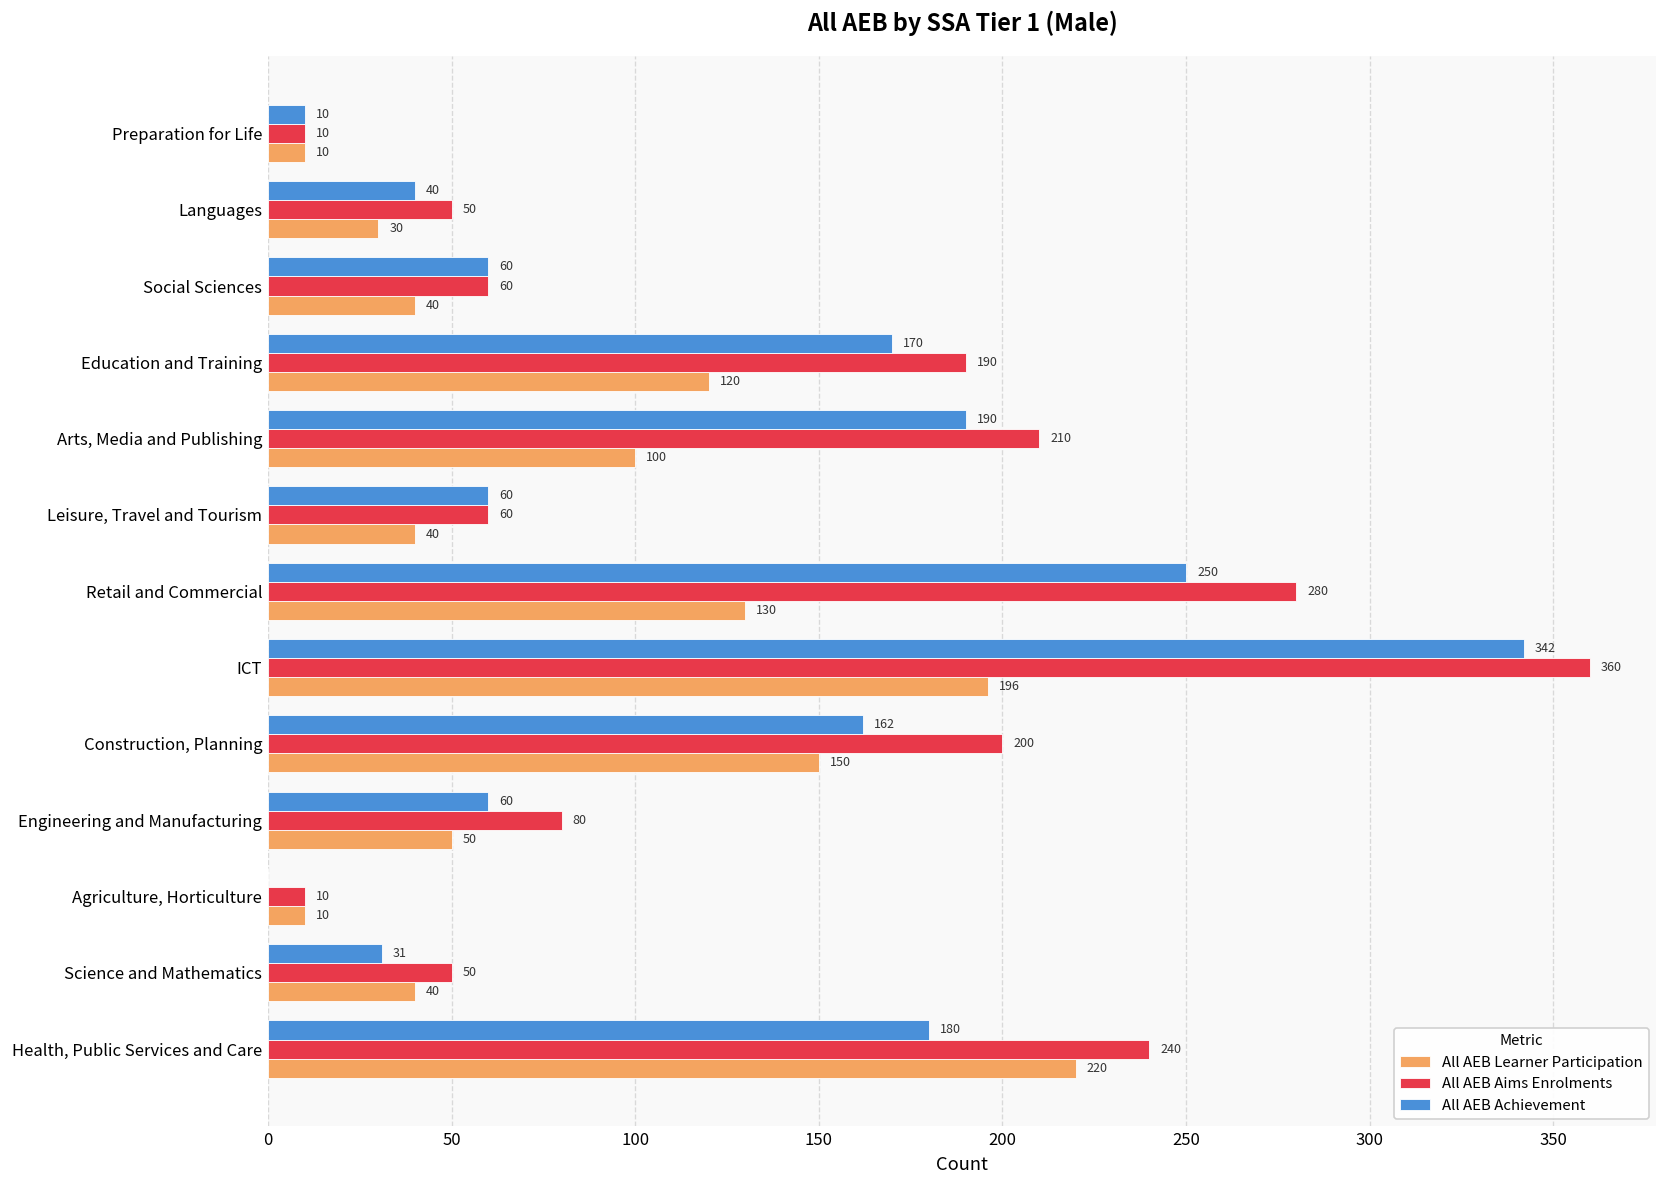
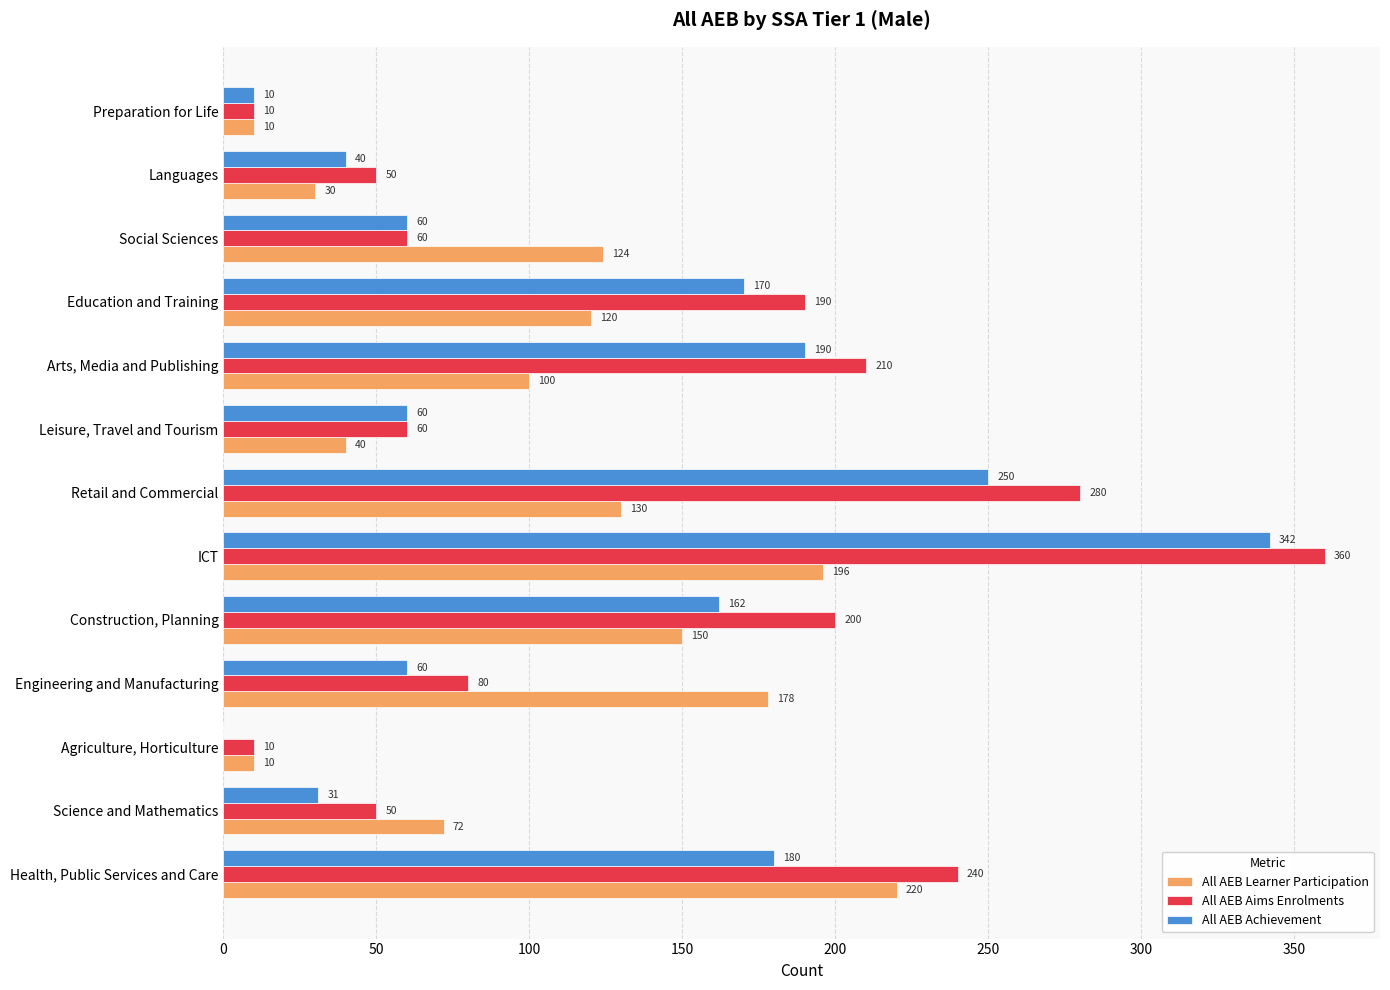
All AEB Learner Participation, Social Sciences: 40 -> 124
All AEB Learner Participation, Engineering and Manufacturing: 50 -> 178
All AEB Learner Participation, Science and Mathematics: 40 -> 72
